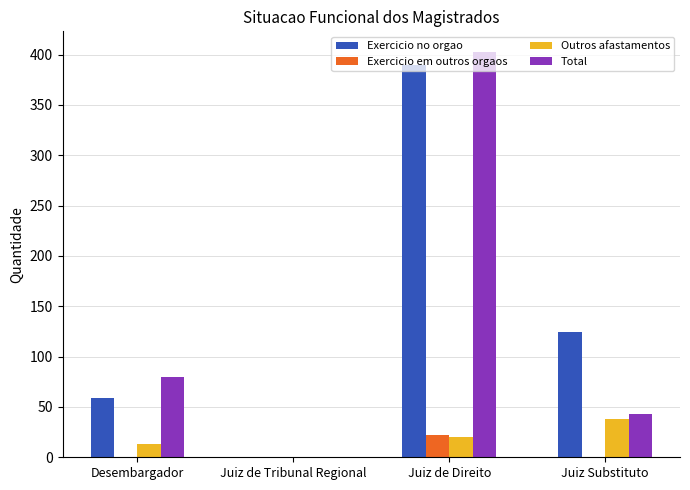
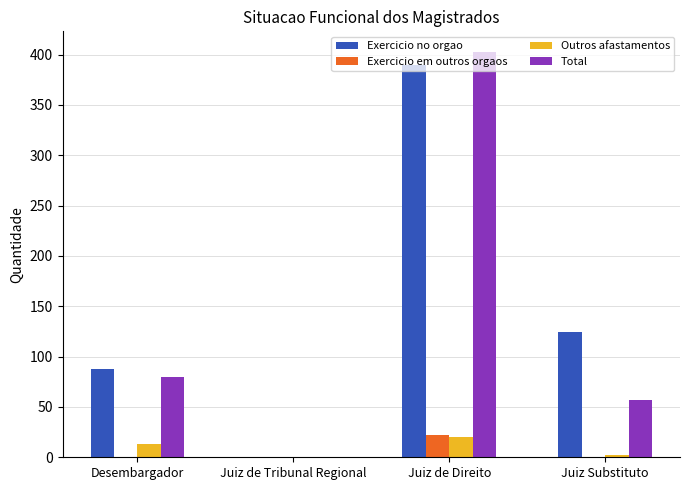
Exercicio no orgao, Desembargador: 59 -> 88
Outros afastamentos, Juiz Substituto: 38 -> 2
Total, Juiz Substituto: 43 -> 57
